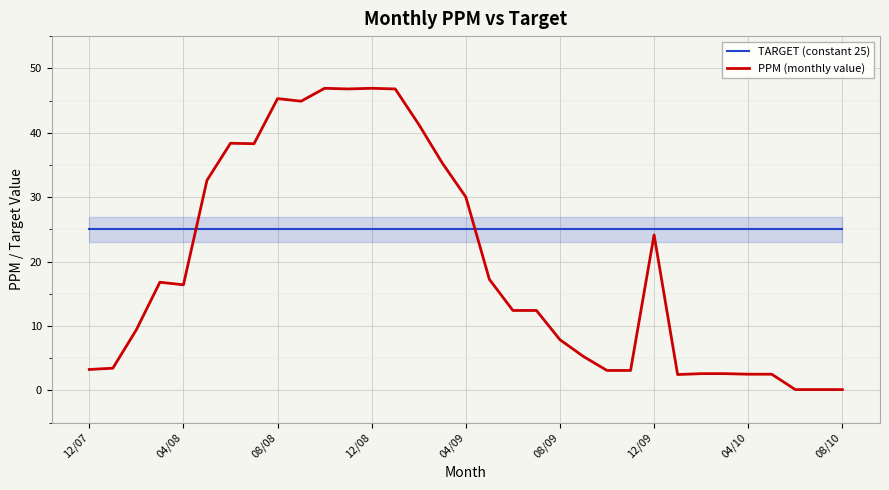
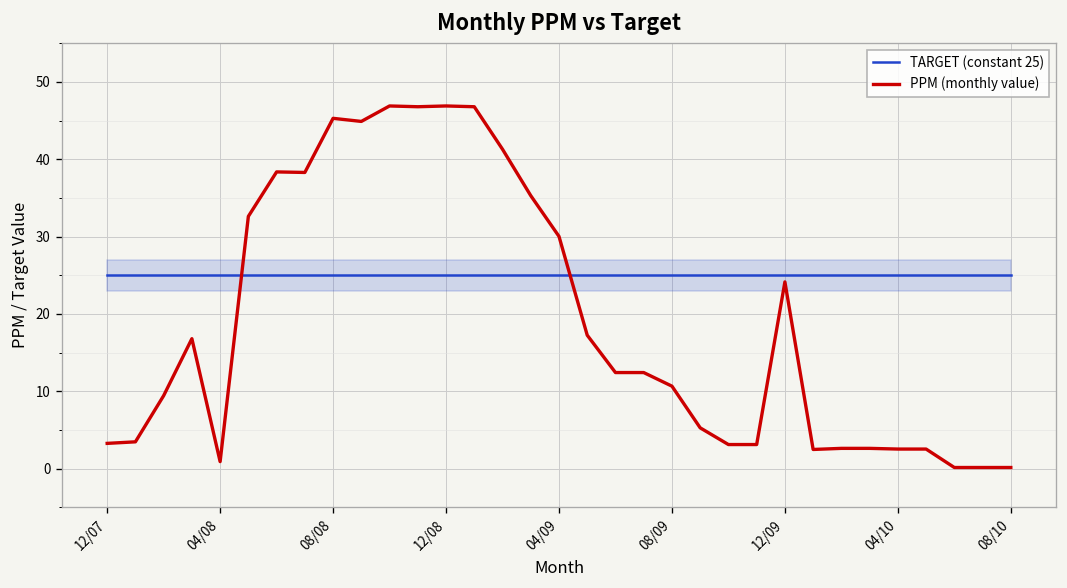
PPM (monthly value), 04/08: 16 -> 1
PPM (monthly value), 08/09: 8 -> 11
